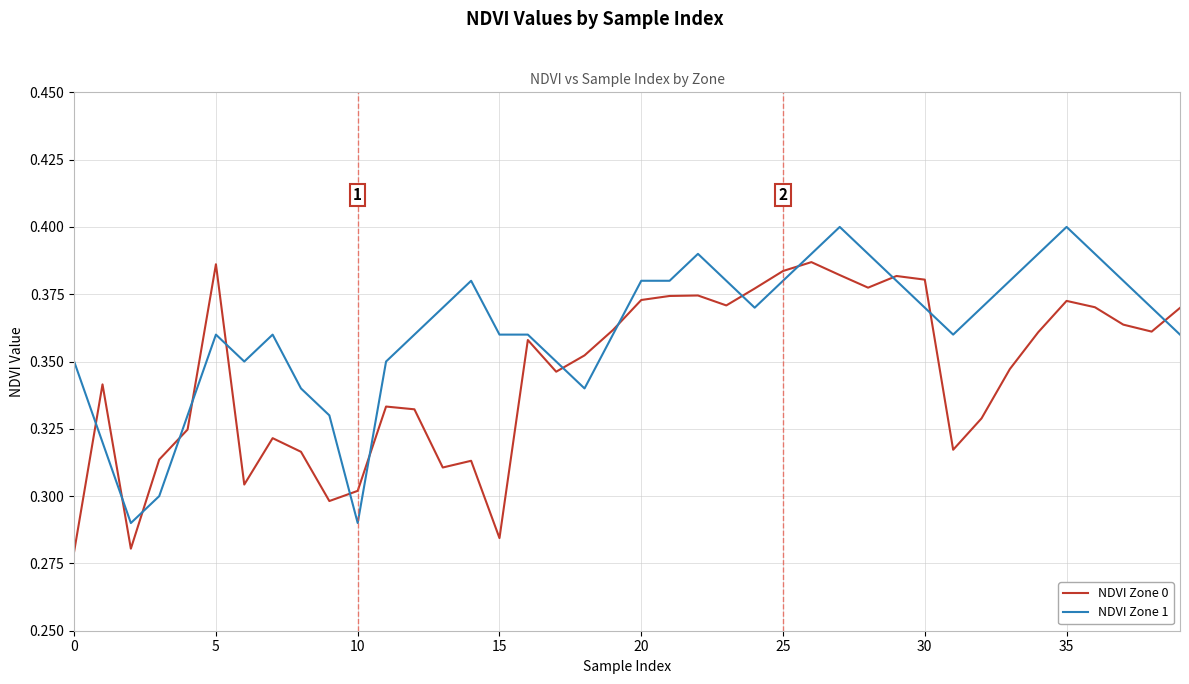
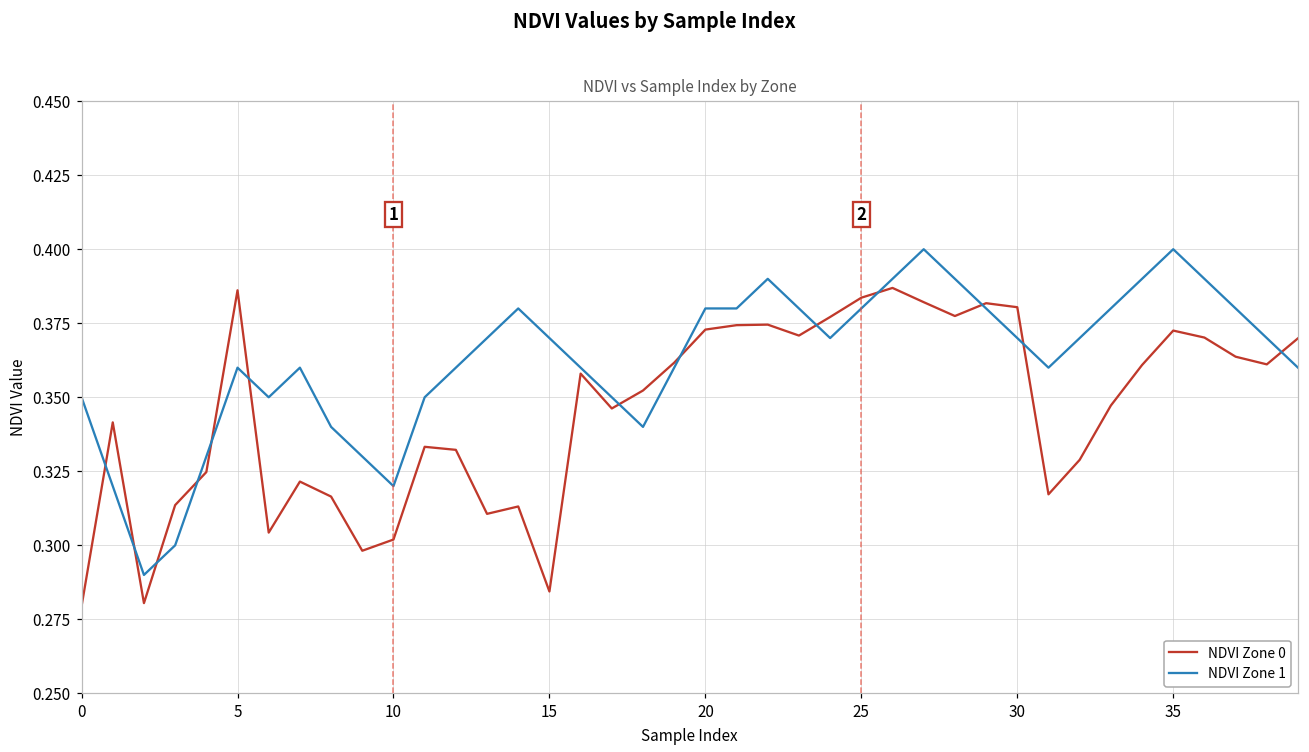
NDVI Zone 1, 10: 0.29 -> 0.32
NDVI Zone 1, 15: 0.36 -> 0.37
